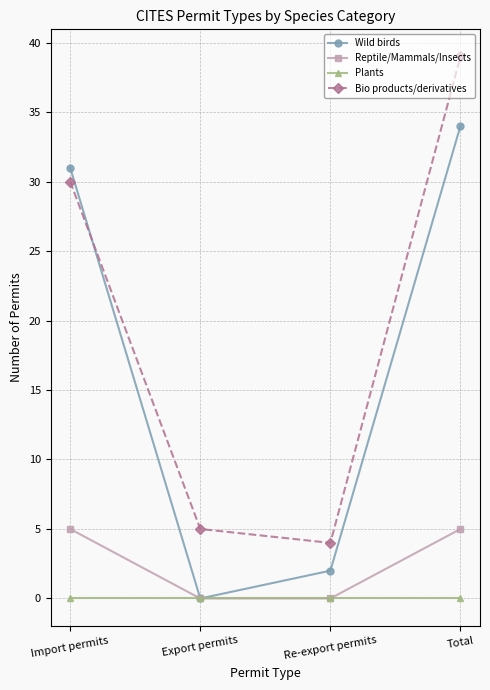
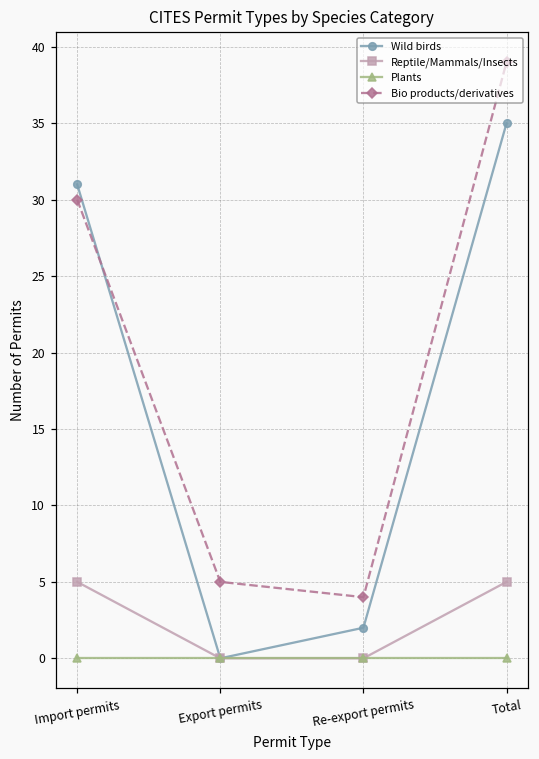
Wild birds, Total: 34 -> 35
